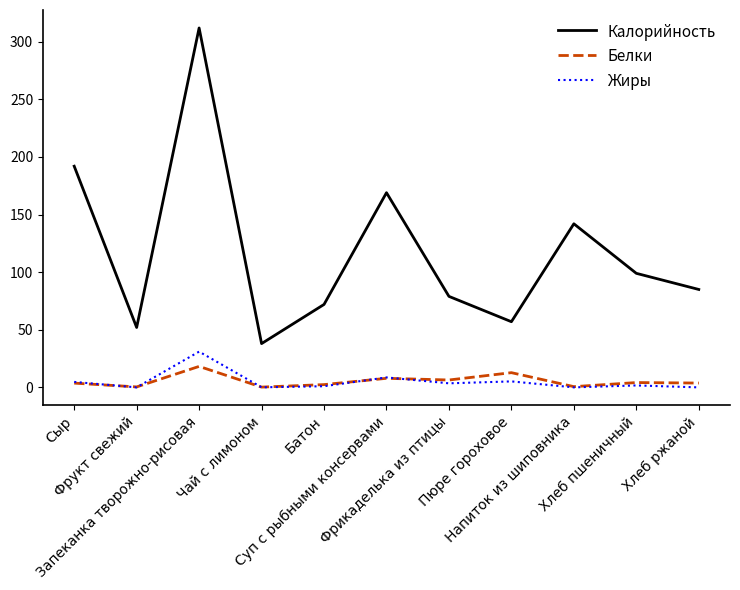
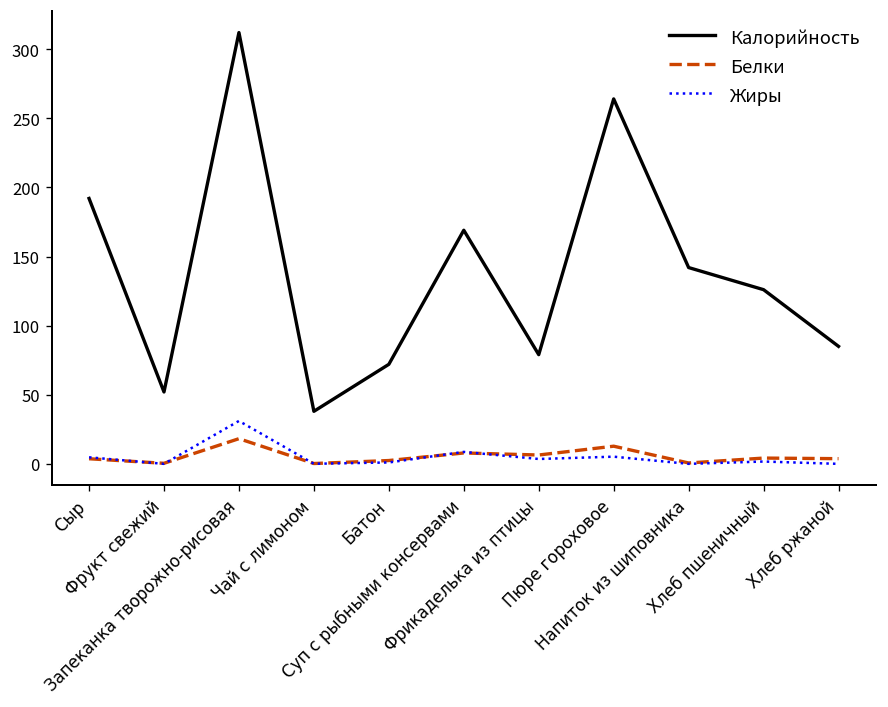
Калорийность, Пюре гороховое: 57 -> 264
Калорийность, Хлеб пшеничный: 99 -> 126
